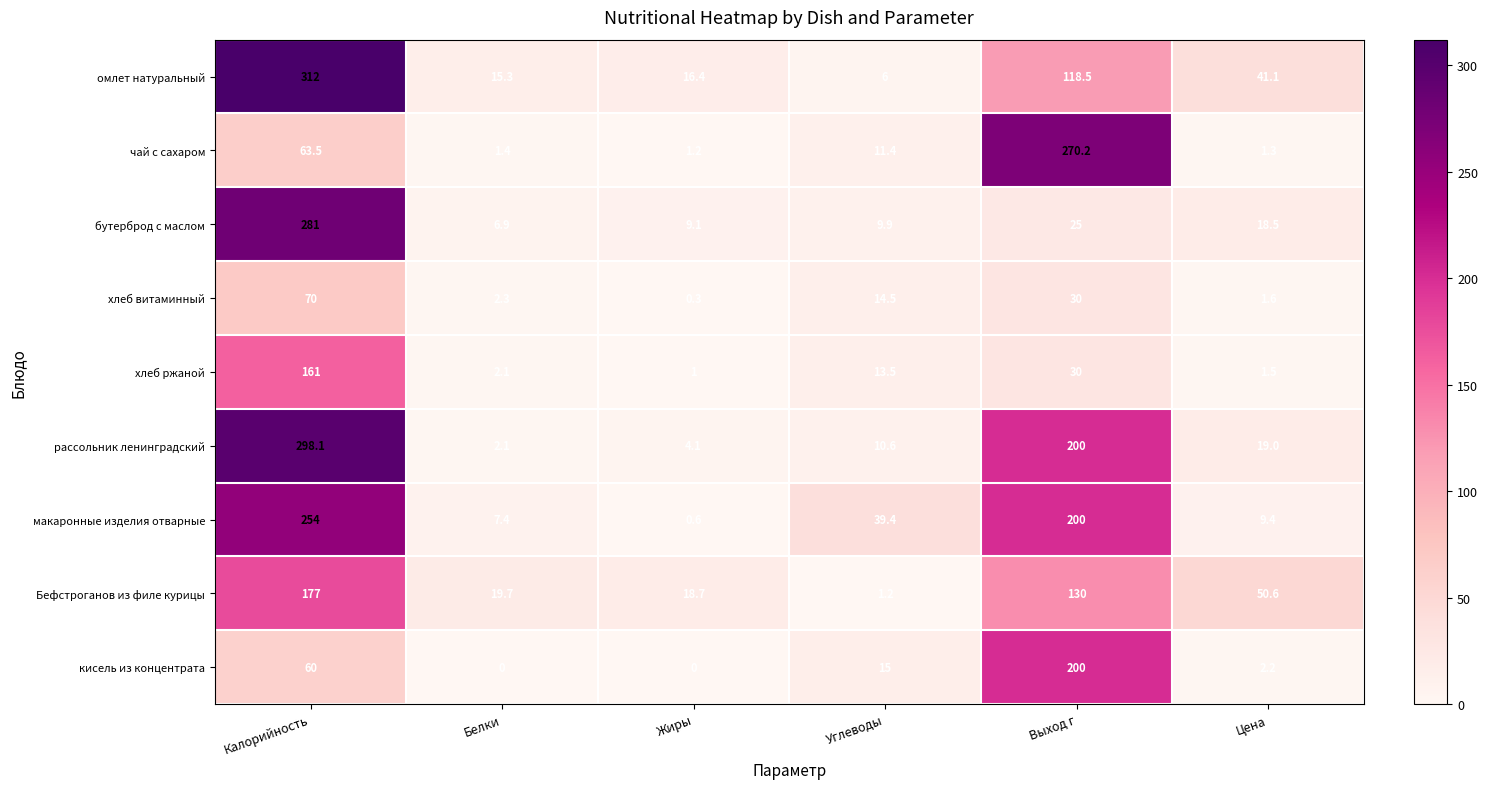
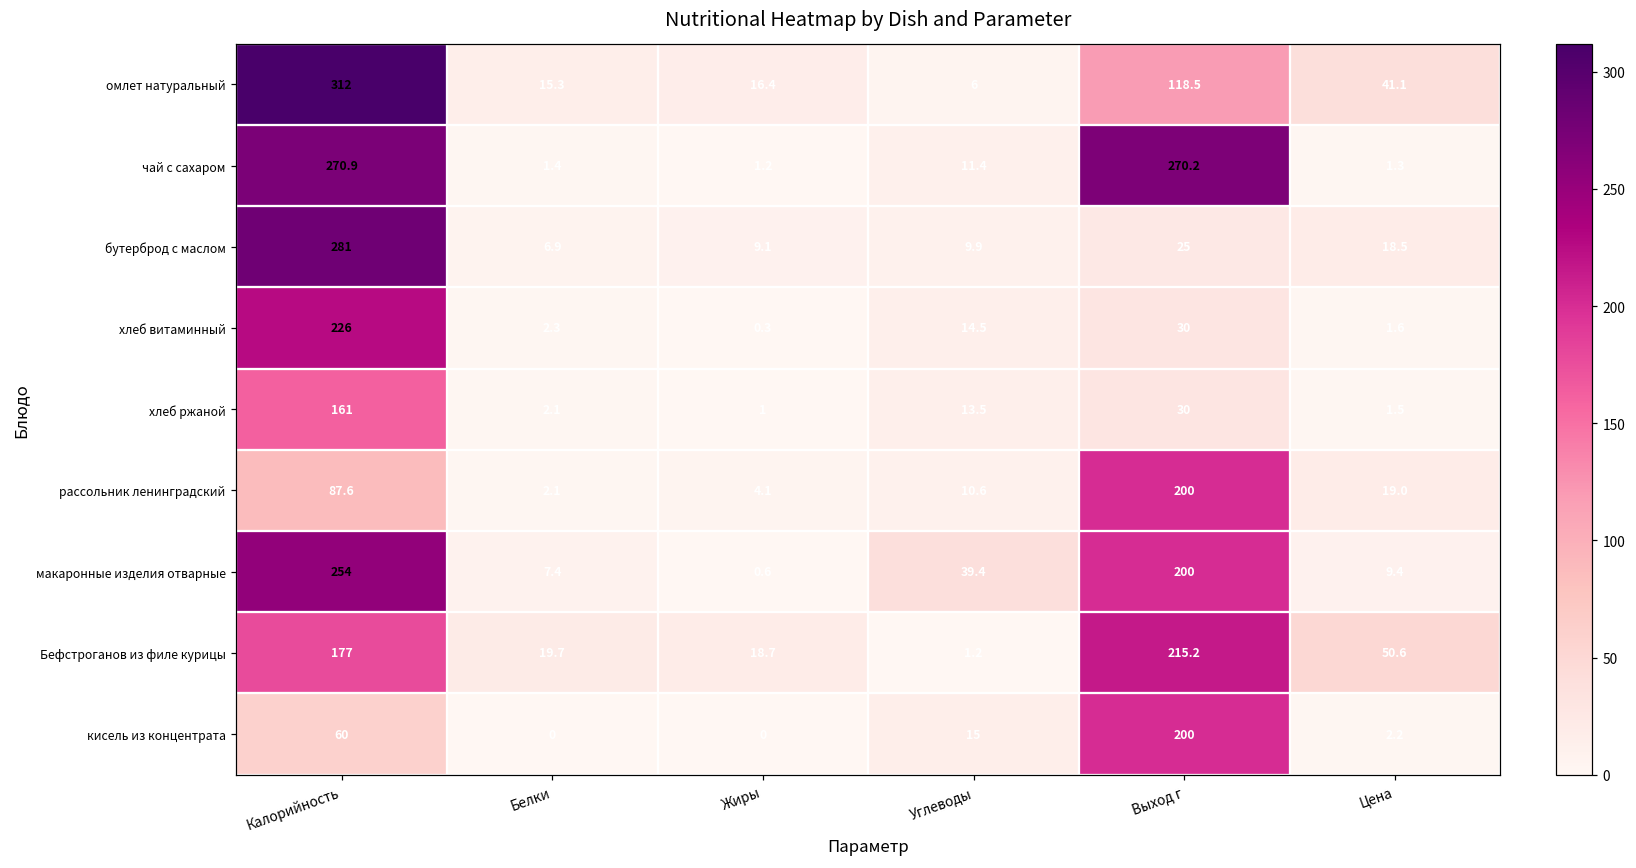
чай с сахаром, Калорийность: 63.5 -> 270.9
хлеб витаминный, Калорийность: 70 -> 226
рассольник ленинградский, Калорийность: 298.1 -> 87.6
Бефстроганов из филе курицы, Выход г: 130 -> 215.2
